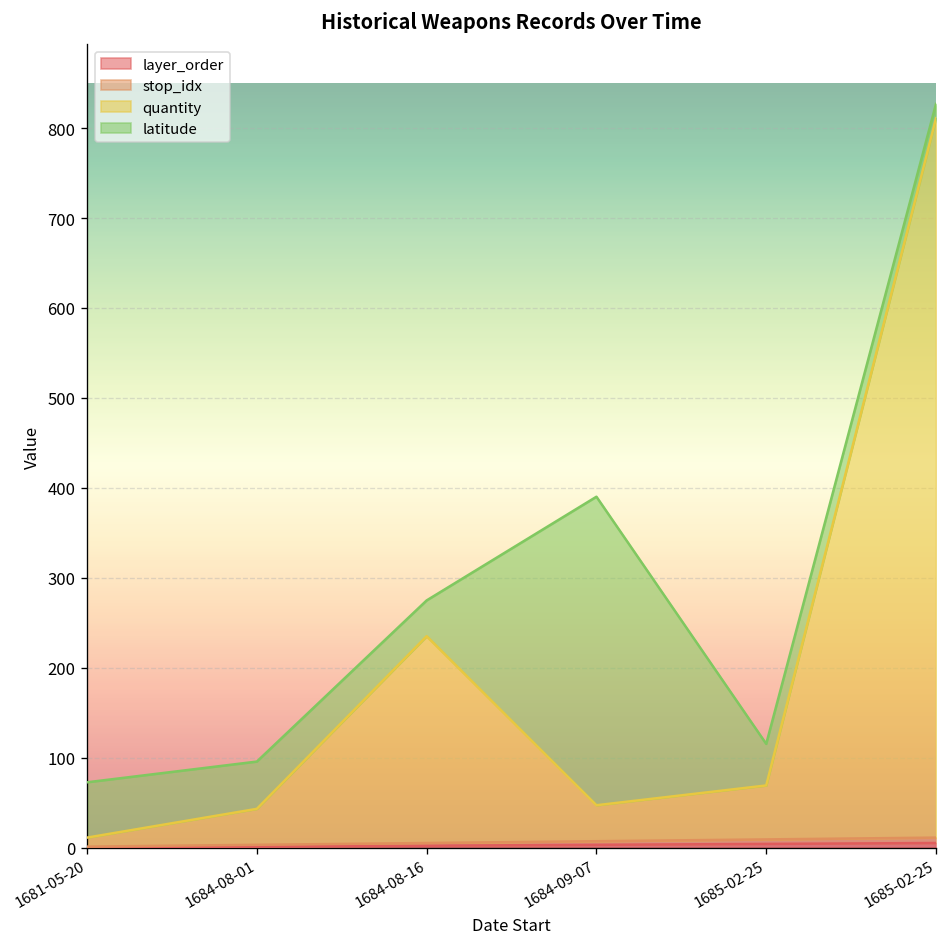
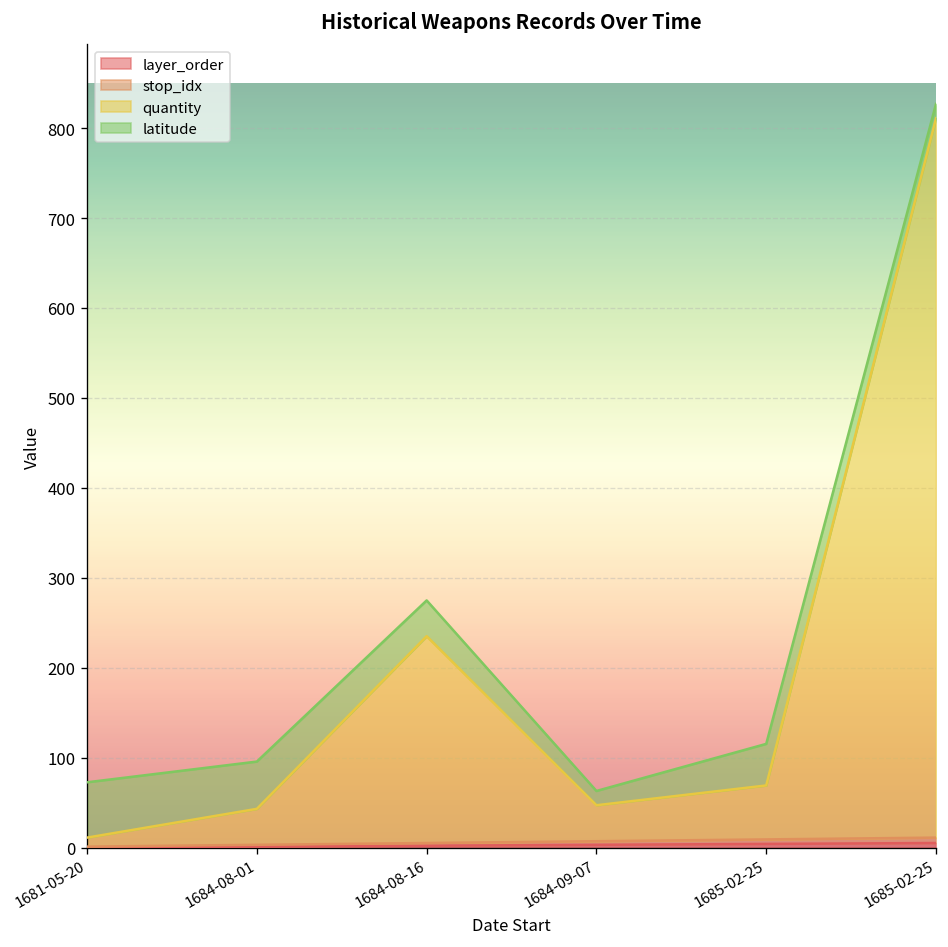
latitude, 1684-09-07: 340 -> 20
